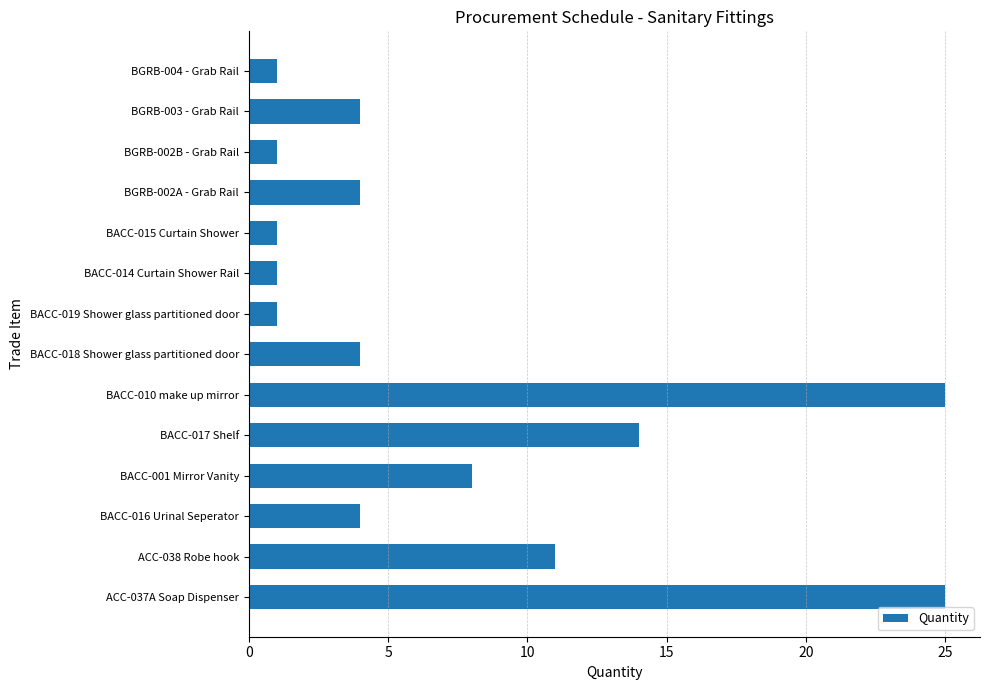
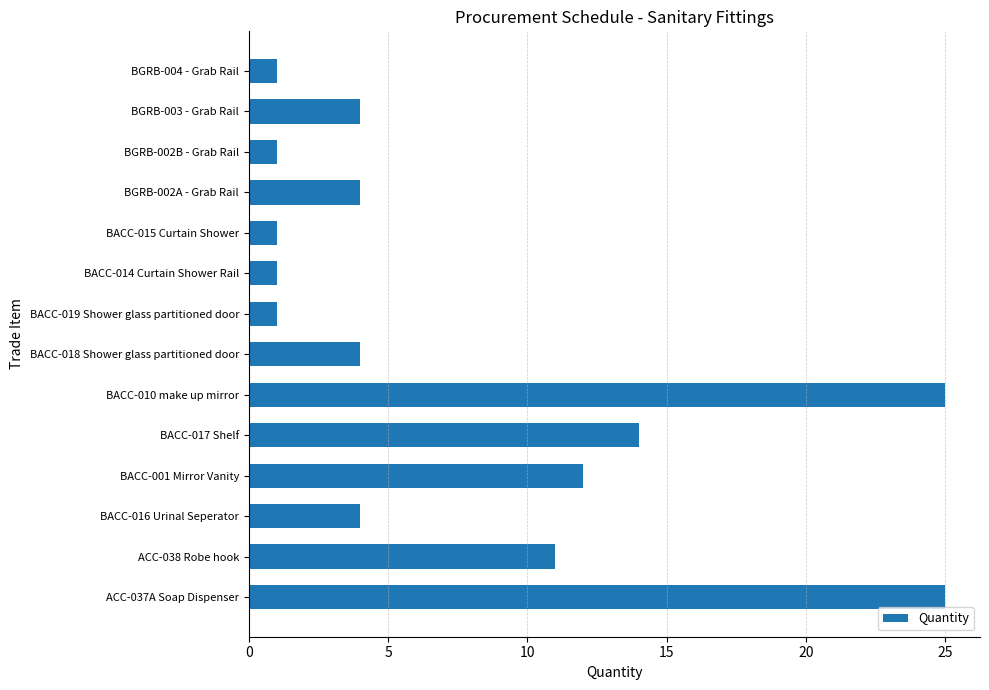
BACC-001 Mirror Vanity: 8 -> 12
